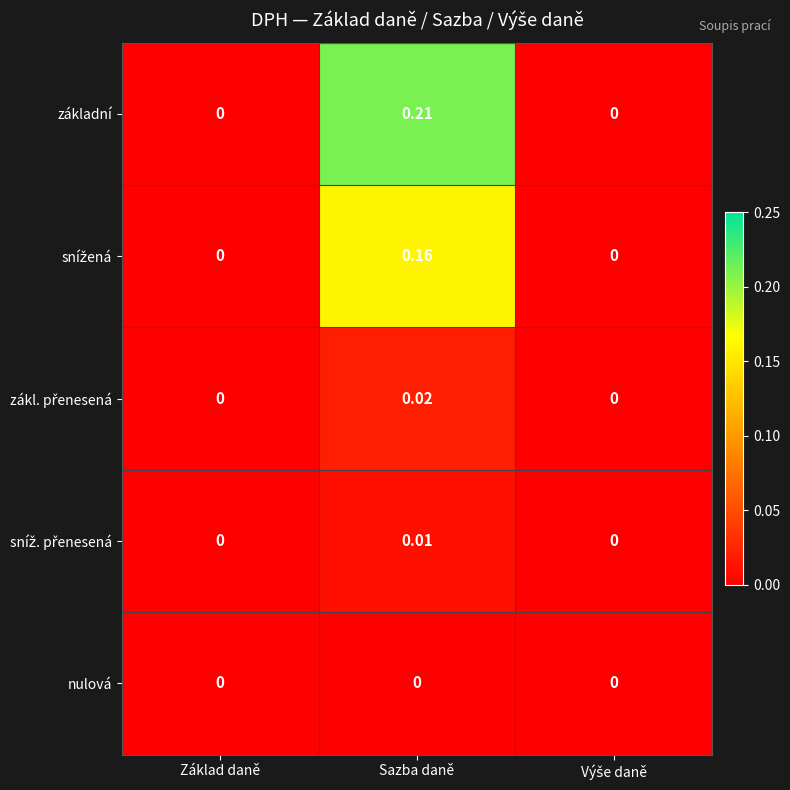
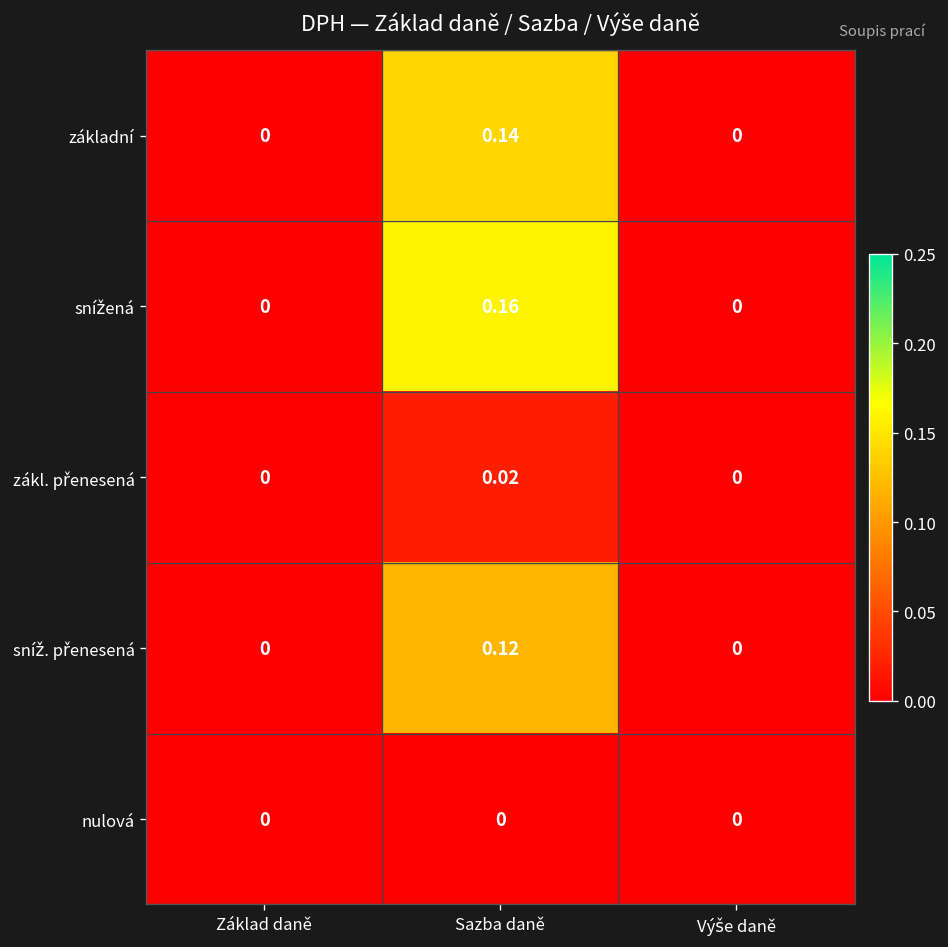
základní, Sazba daně: 0.21 -> 0.14
sníž. přenesená, Sazba daně: 0.01 -> 0.12
